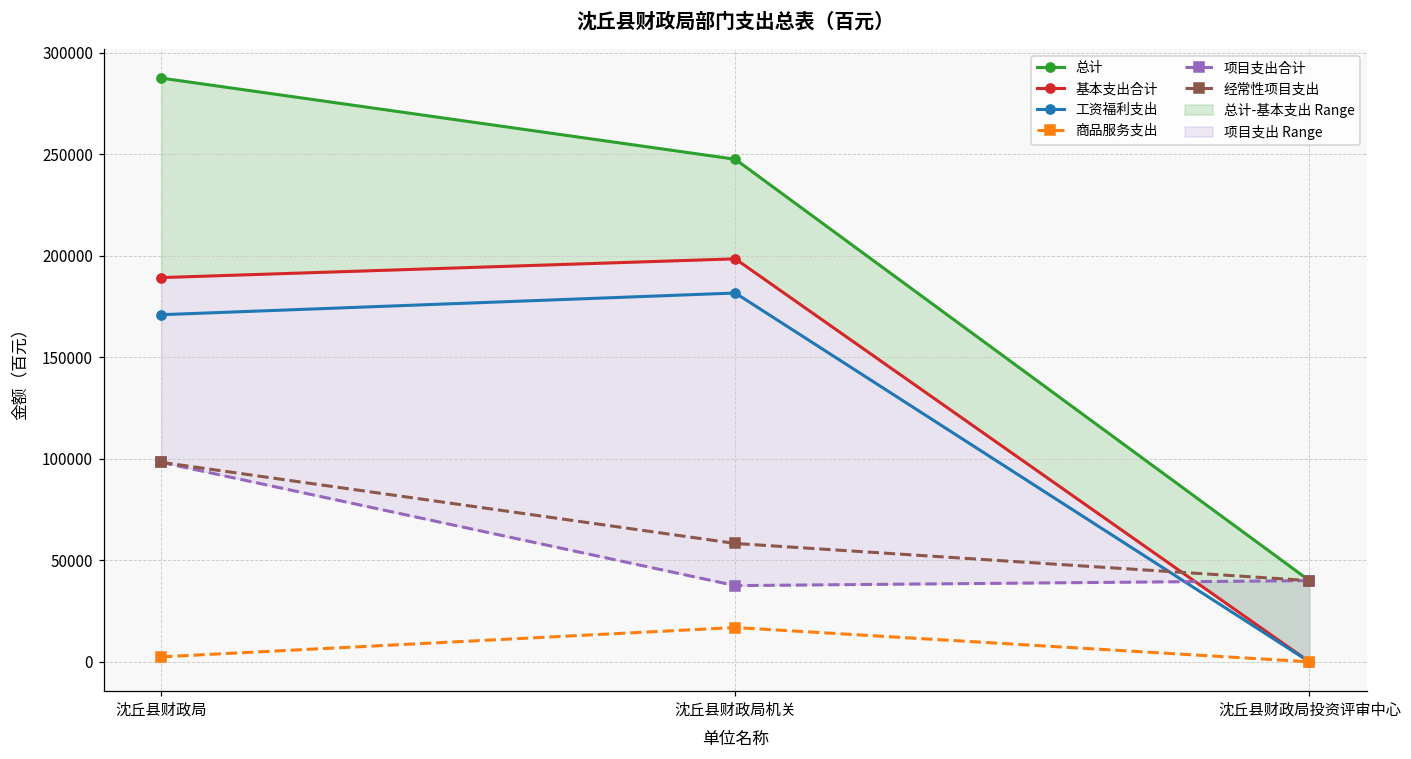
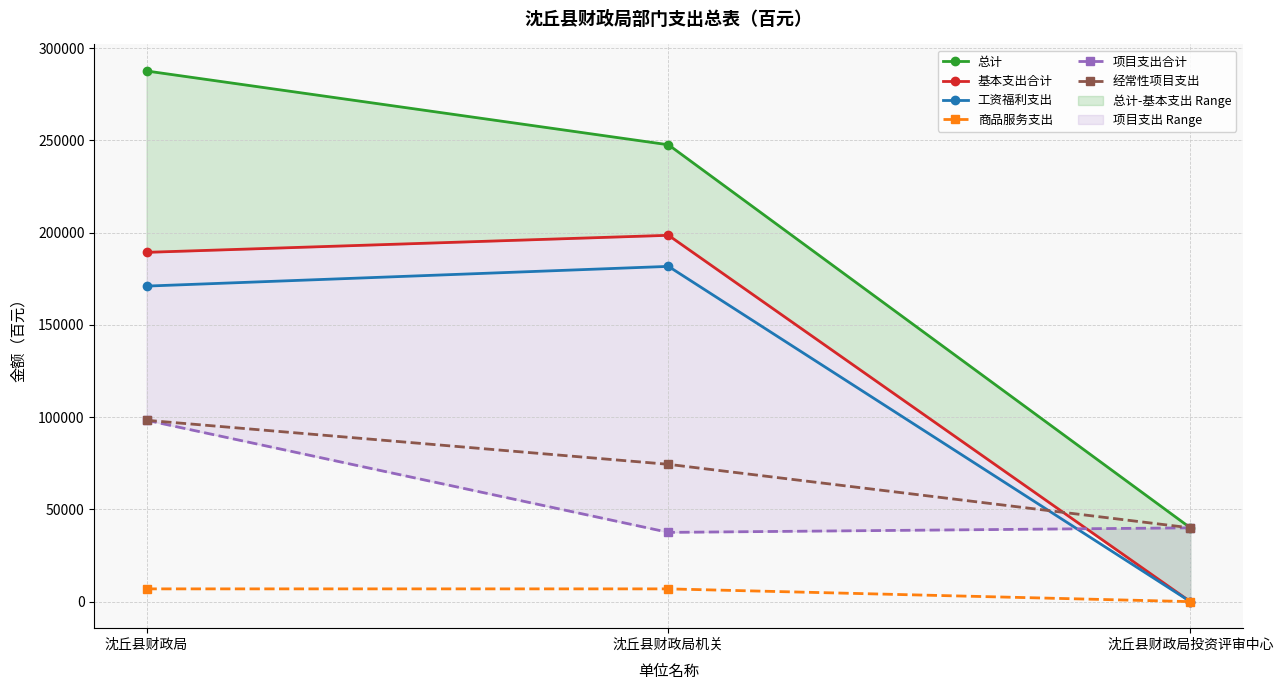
商品服务支出, 沈丘县财政局: 2000 -> 7000
商品服务支出, 沈丘县财政局机关: 17000 -> 7000
经常性项目支出, 沈丘县财政局机关: 58000 -> 74000
